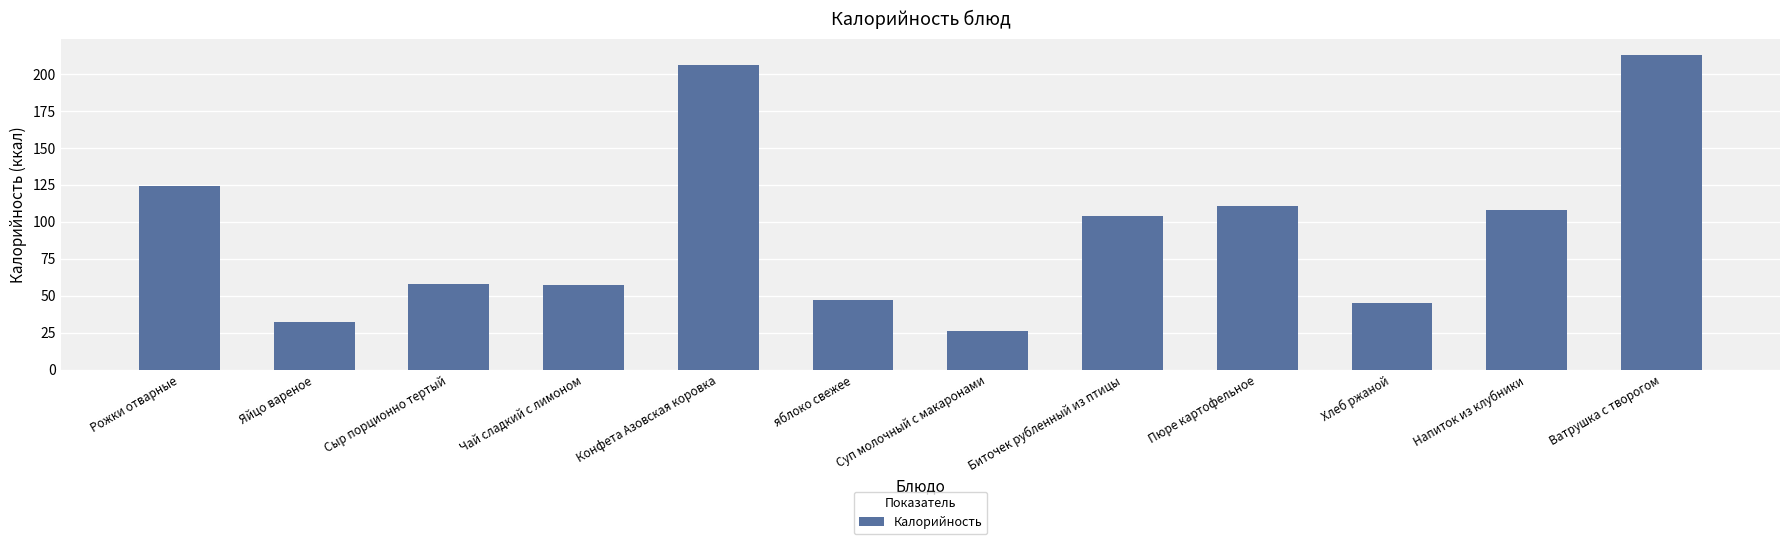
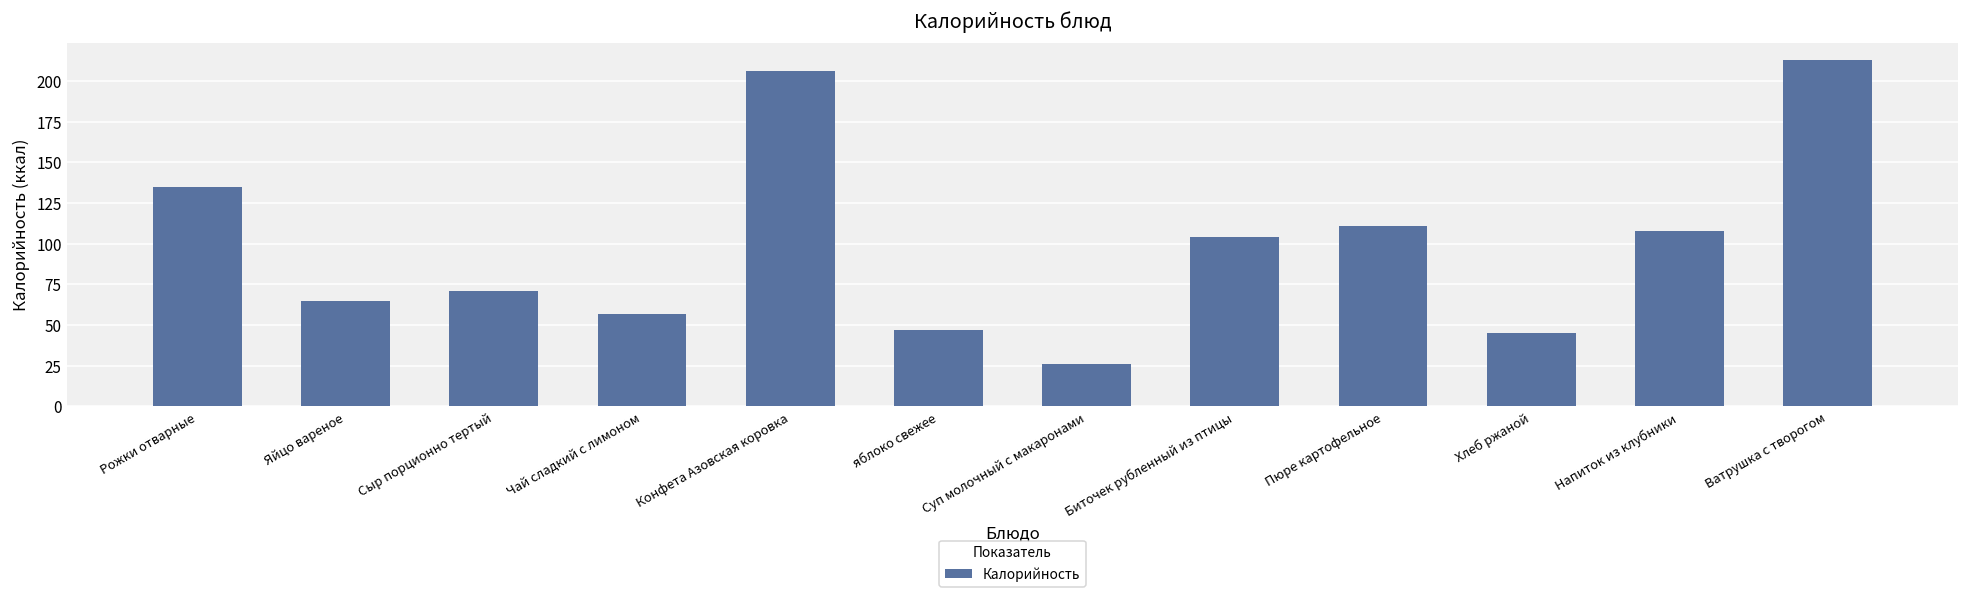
Рожки отварные: 124 -> 135
Яйцо вареное: 32 -> 65
Сыр порционно тертый: 58 -> 71
